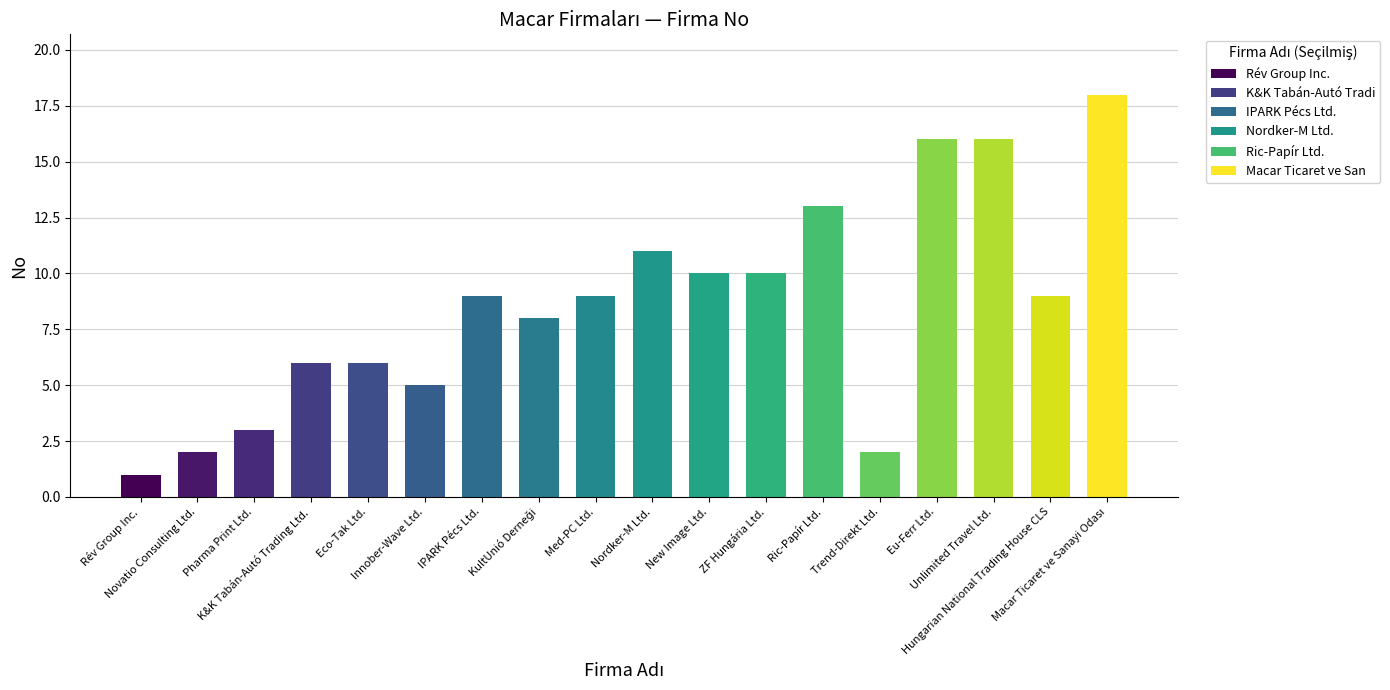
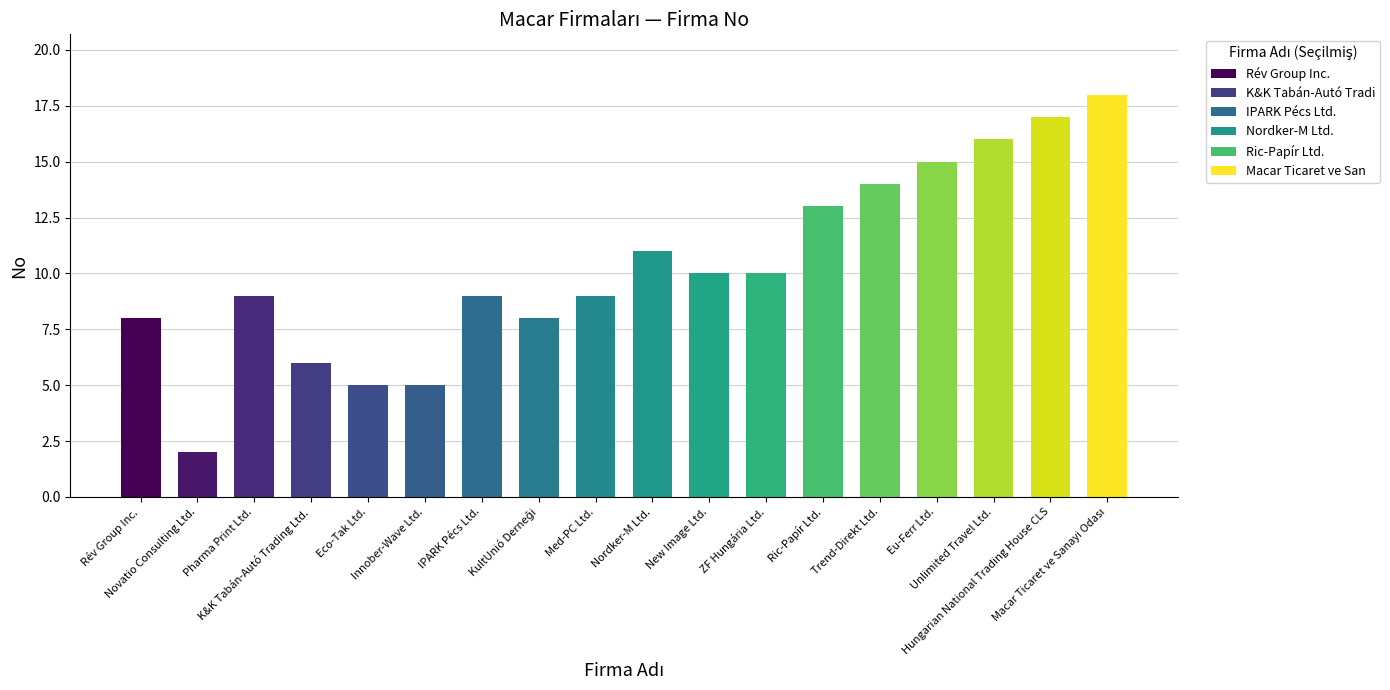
Rév Group Inc.: 1 -> 8
Pharma Print Ltd.: 3 -> 9
Eco-Tak Ltd.: 6 -> 5
Trend-Direkt Ltd.: 2 -> 14
Eu-Ferr Ltd.: 16 -> 15
Hungarian National Trading House CLS: 9 -> 17
